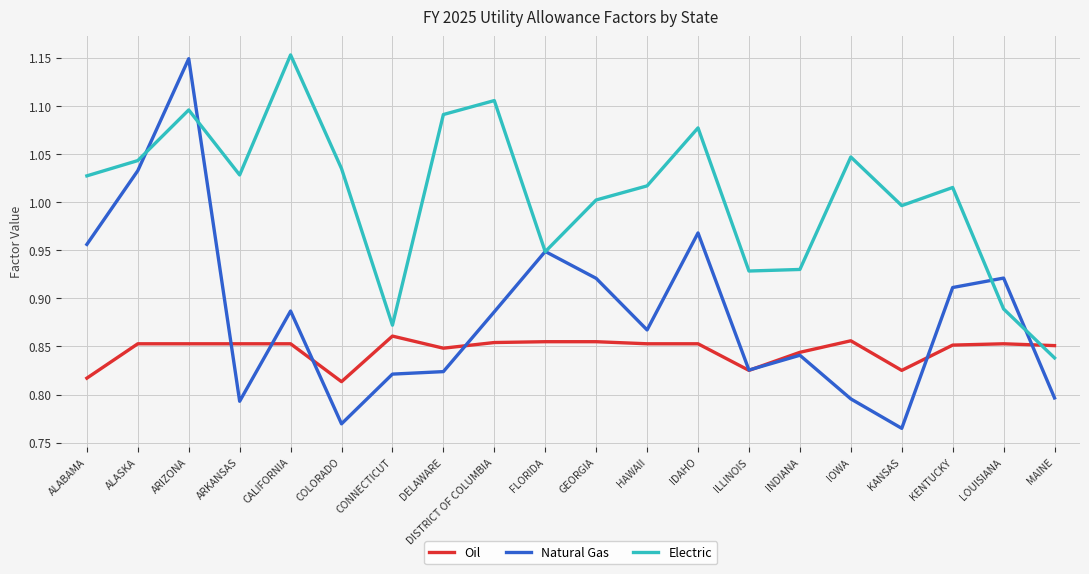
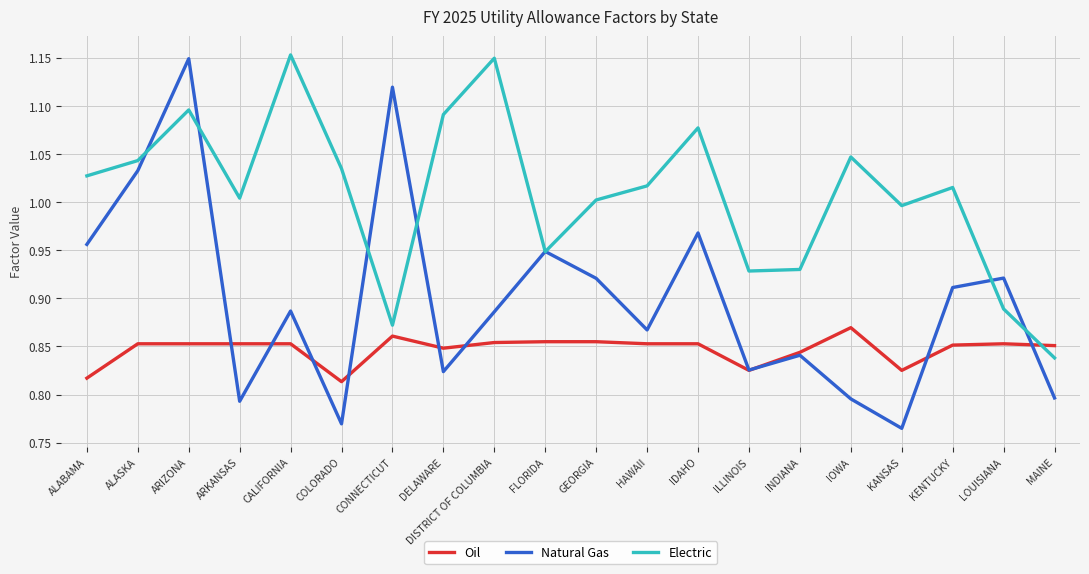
Electric, ARKANSAS: 1.03 -> 1.00
Natural Gas, CONNECTICUT: 0.82 -> 1.12
Electric, DISTRICT OF COLUMBIA: 1.11 -> 1.15
Oil, IOWA: 0.86 -> 0.87
